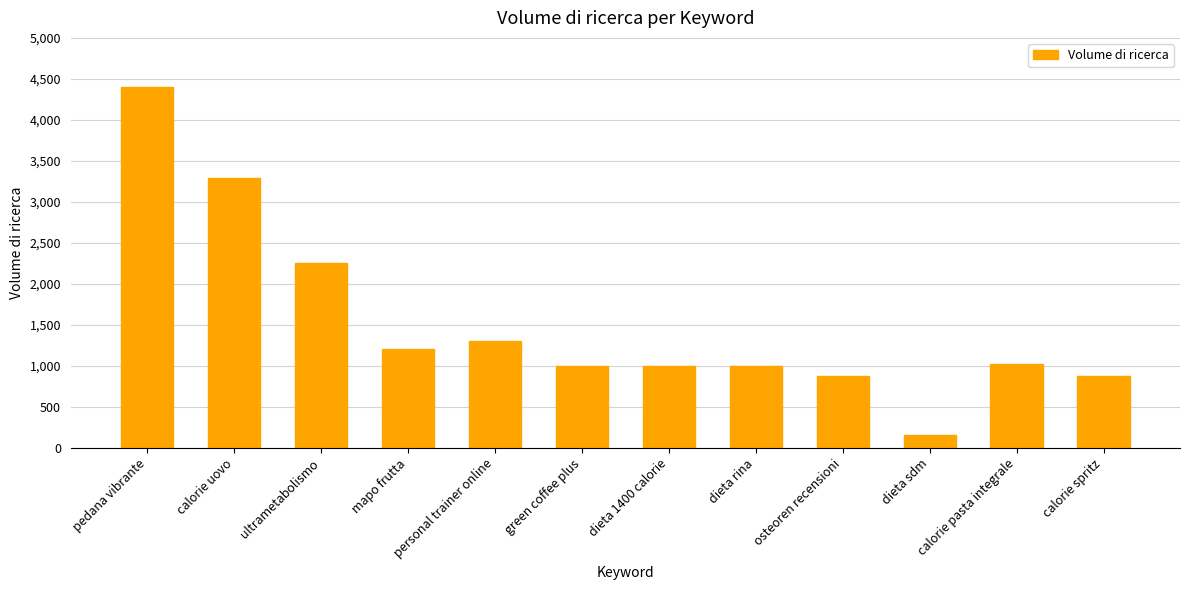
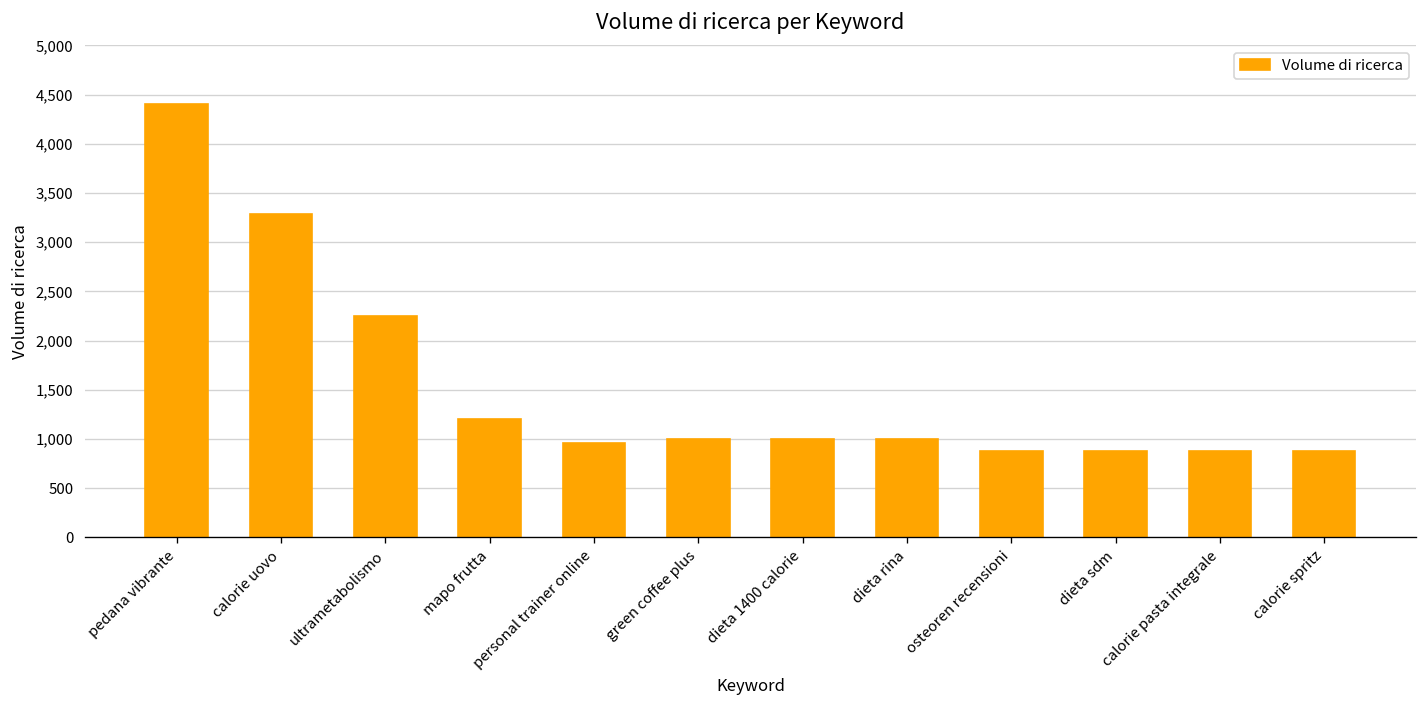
personal trainer online: 1,300 -> 1,000
dieta sdm: 200 -> 900
calorie pasta integrale: 1,000 -> 900
